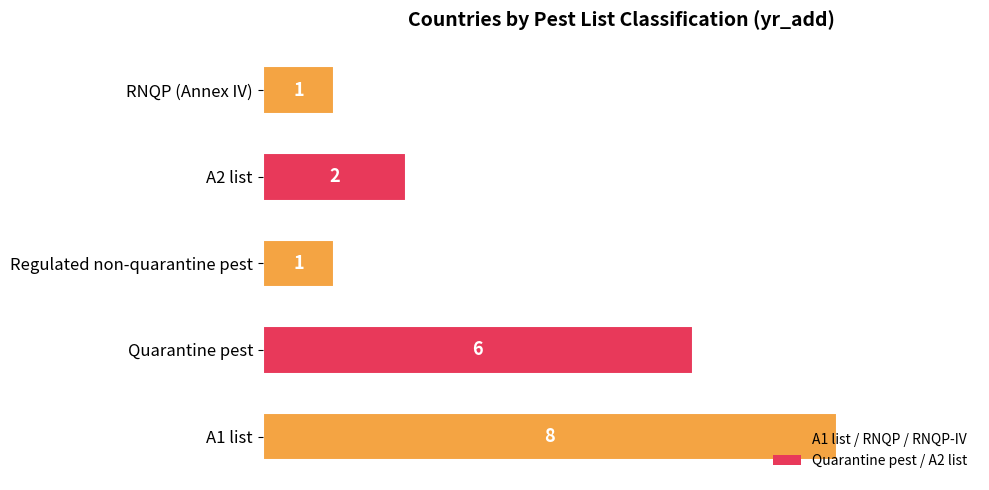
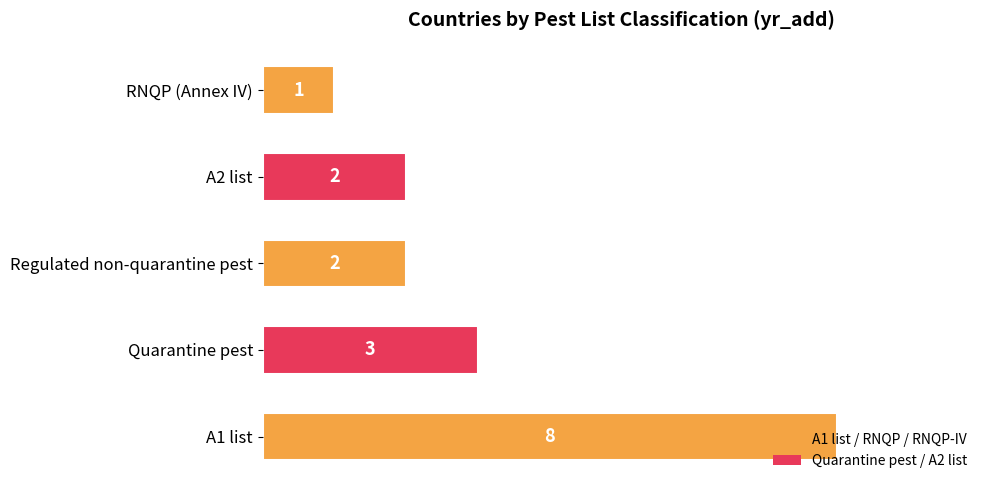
Regulated non-quarantine pest: 1 -> 2
Quarantine pest: 6 -> 3
